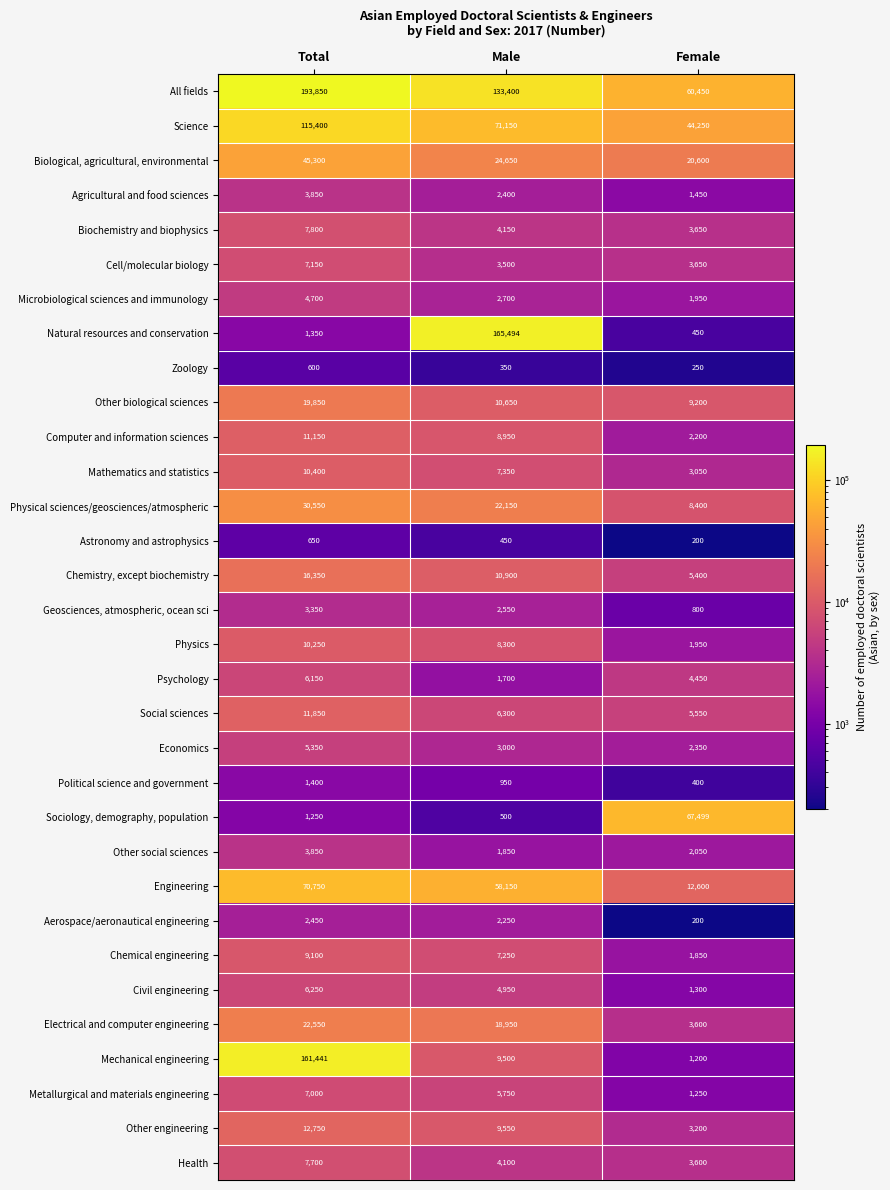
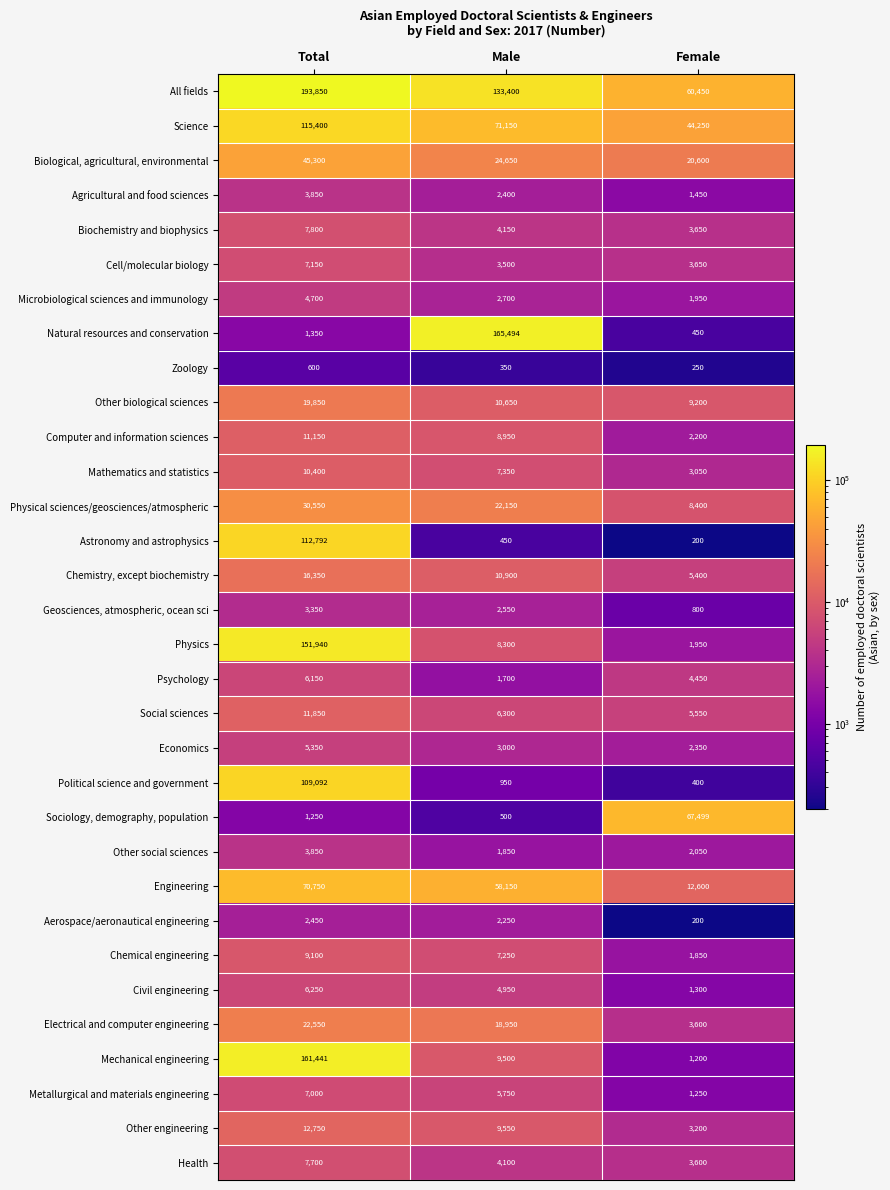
Astronomy and astrophysics, Total: 650 -> 112,792
Physics, Total: 10,250 -> 151,940
Political science and government, Total: 1,400 -> 109,092
